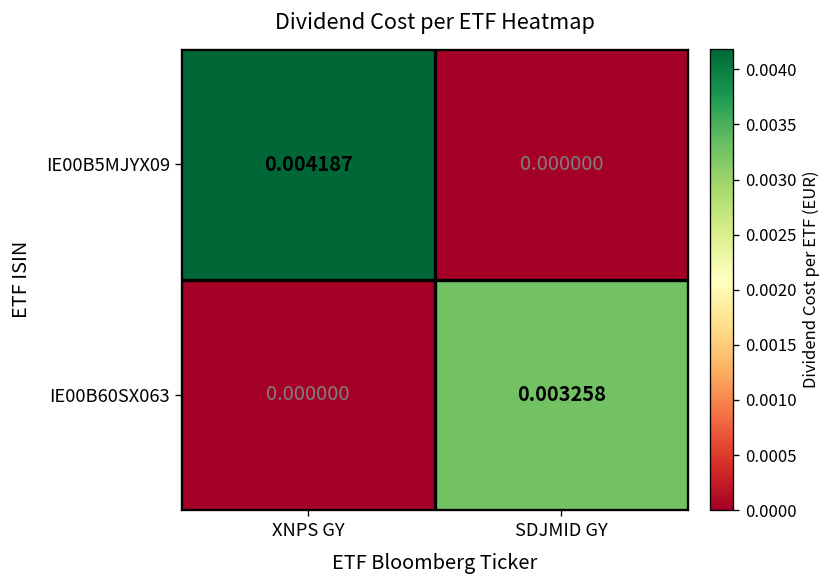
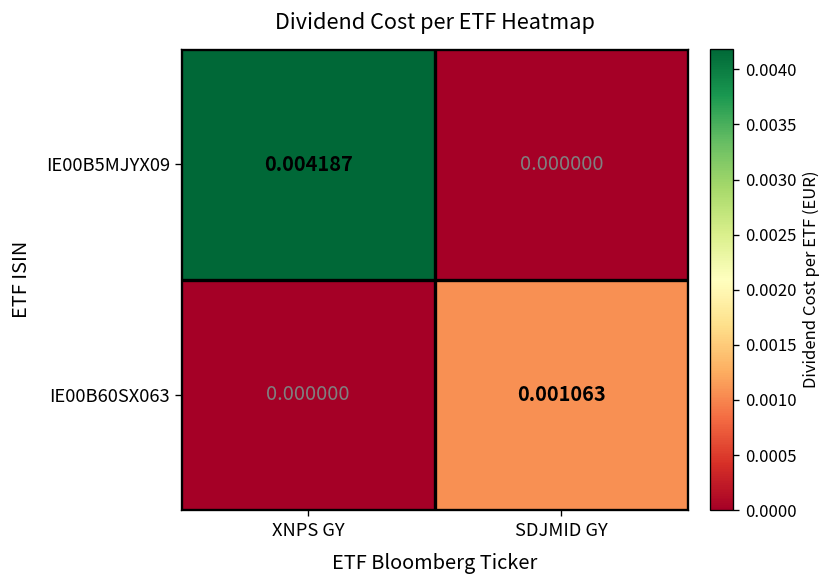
IE00B60SX063, SDJMID GY: 0.003258 -> 0.001063
